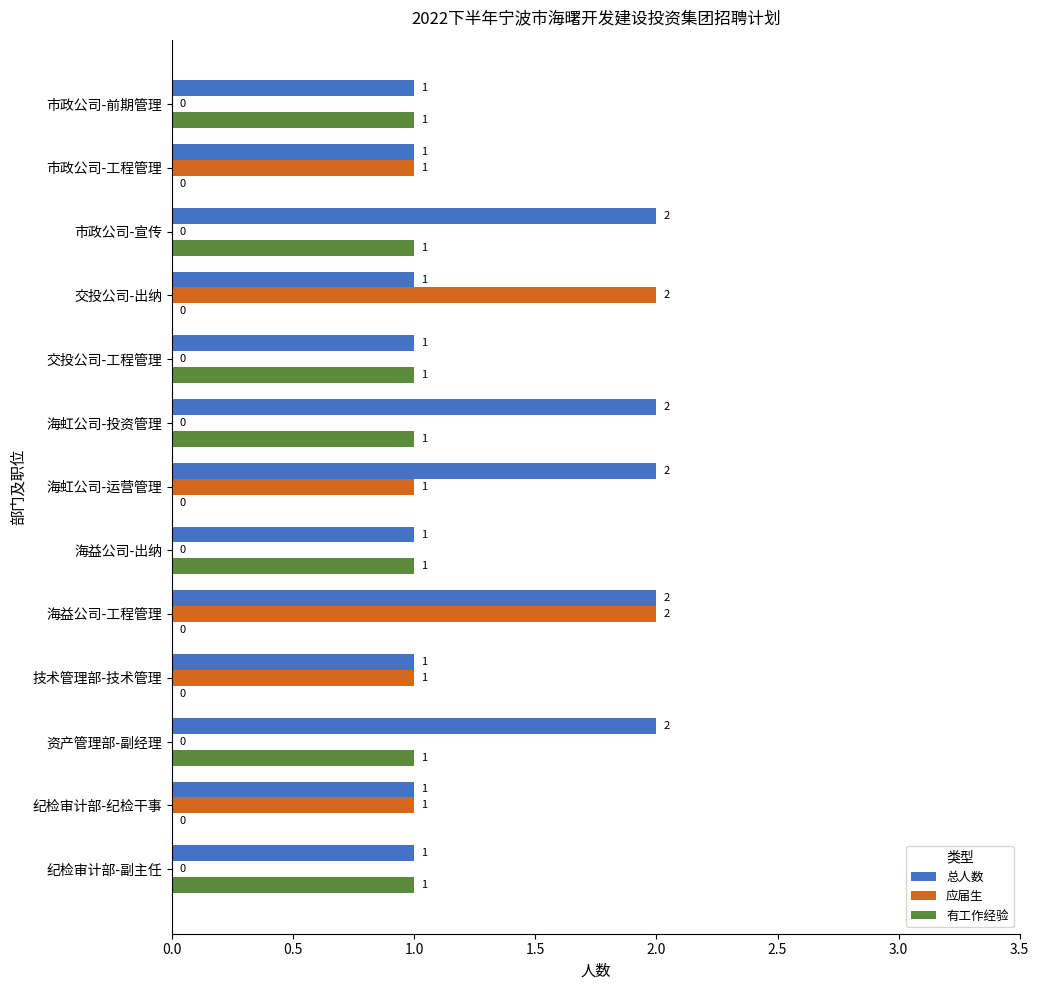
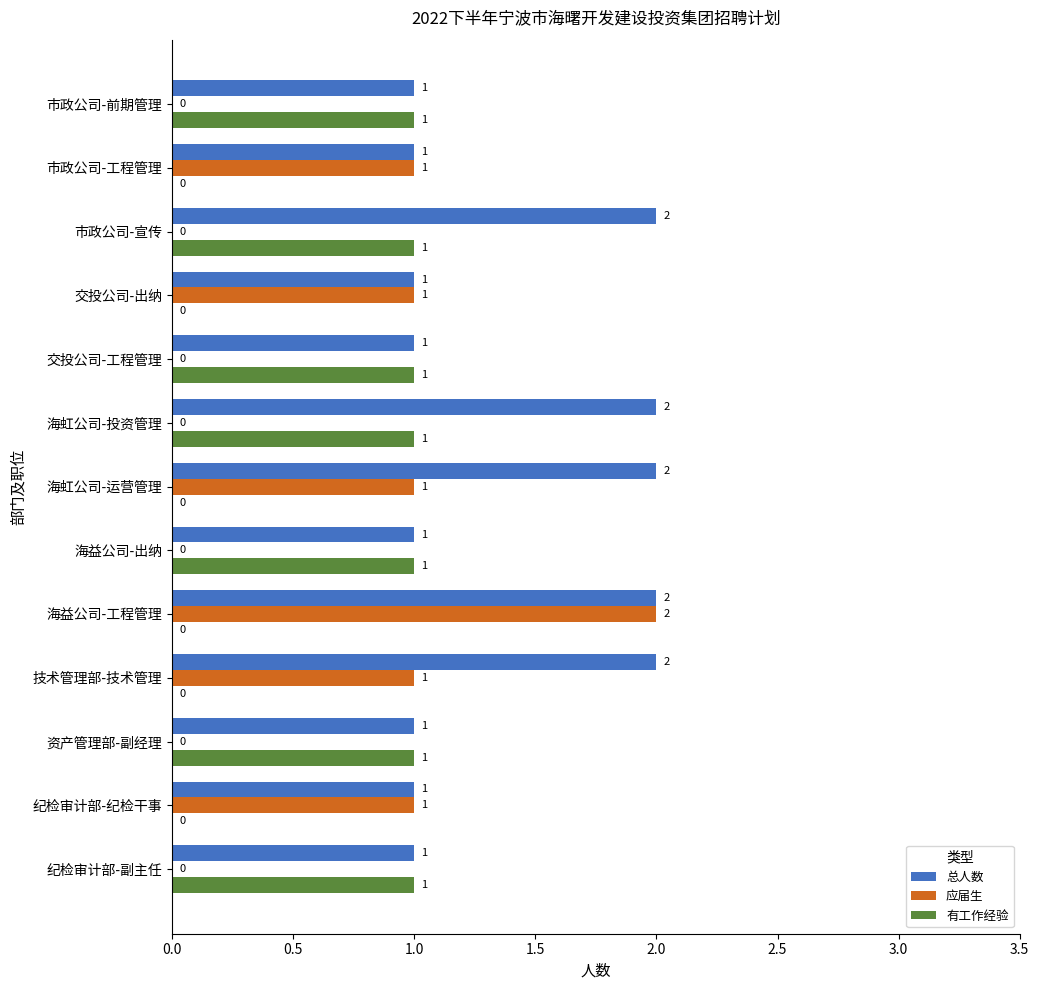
应届生, 交投公司-出纳: 2 -> 1
总人数, 技术管理部-技术管理: 1 -> 2
总人数, 资产管理部-副经理: 2 -> 1
